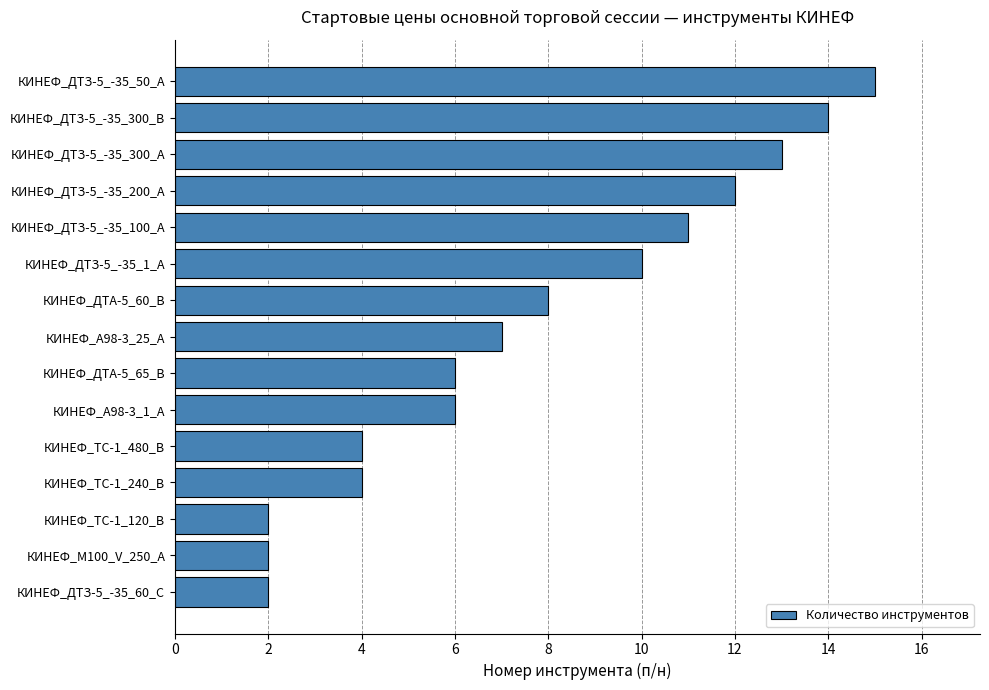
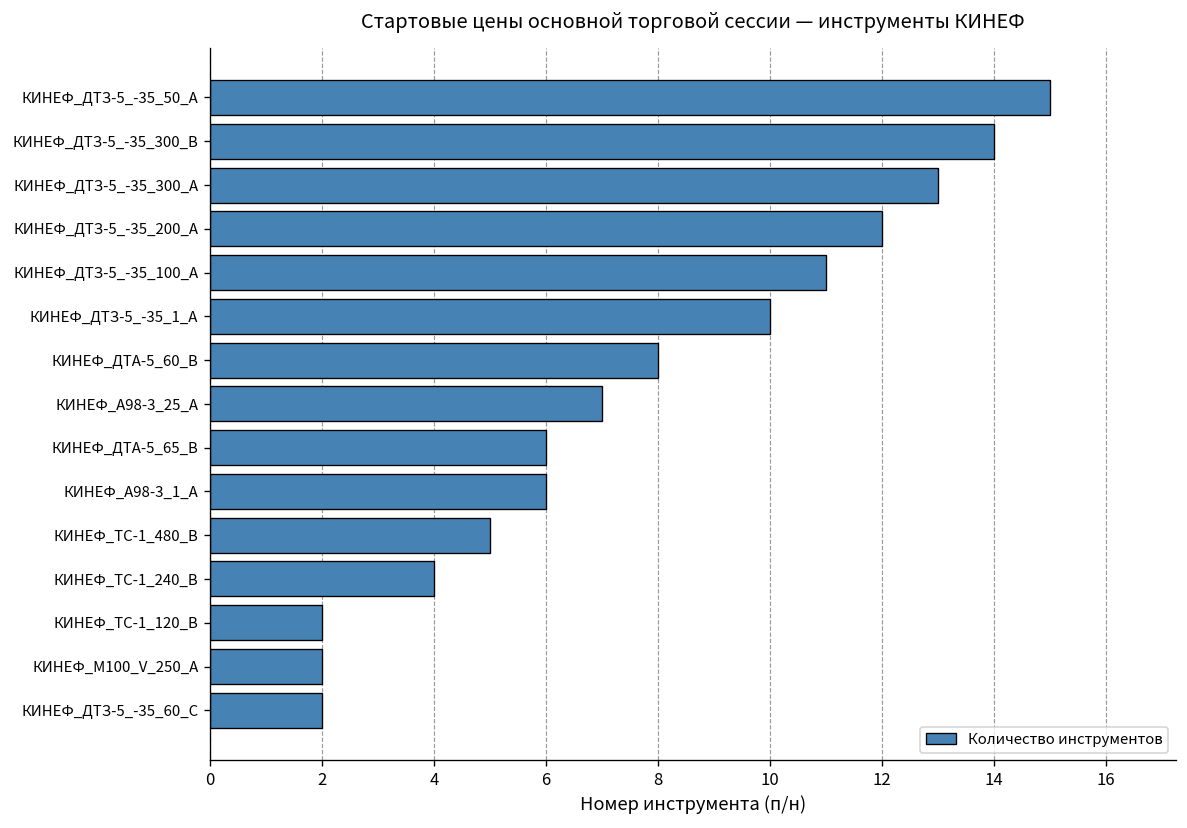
КИНЕФ_ТС-1_480_В: 4 -> 5
